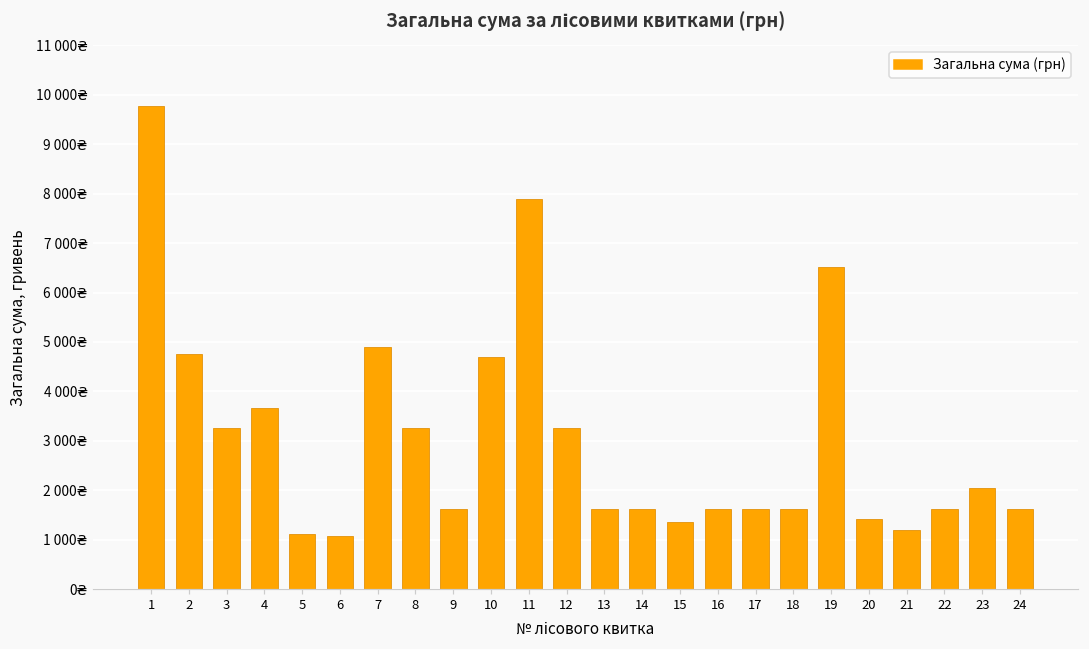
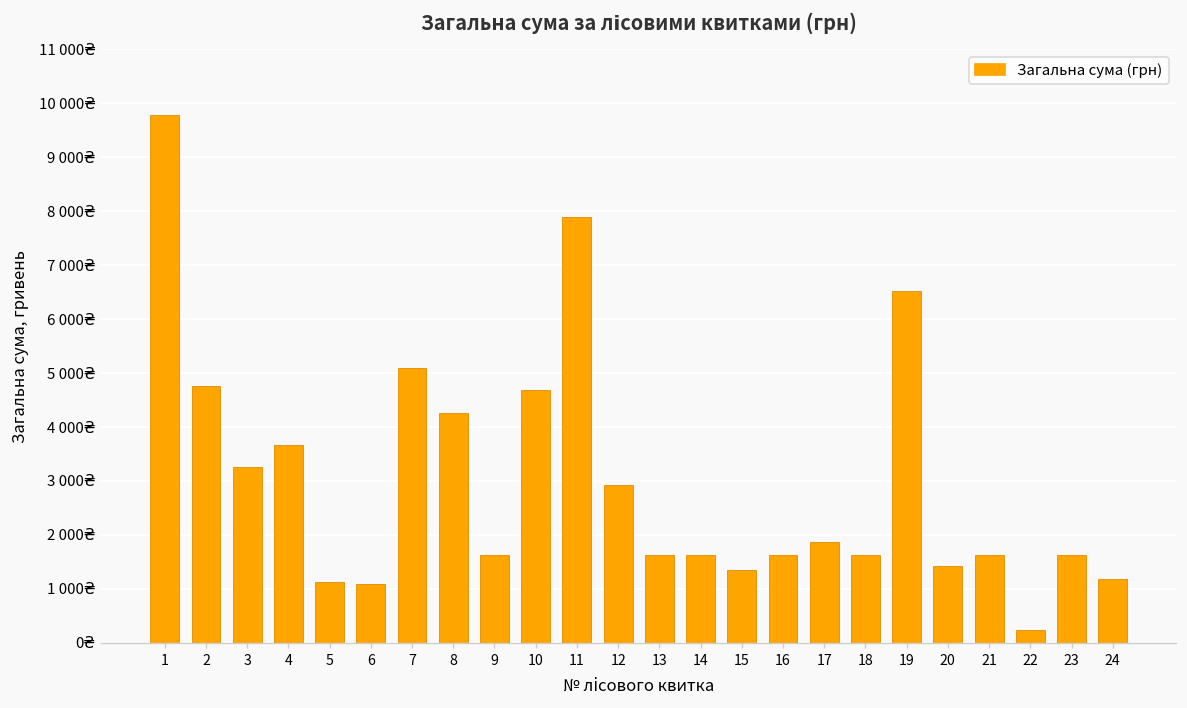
7: 4900₴ -> 5100₴
8: 3300₴ -> 4300₴
12: 3300₴ -> 2900₴
17: 1600₴ -> 1900₴
21: 1200₴ -> 1600₴
22: 1600₴ -> 200₴
23: 2100₴ -> 1600₴
24: 1600₴ -> 1200₴
